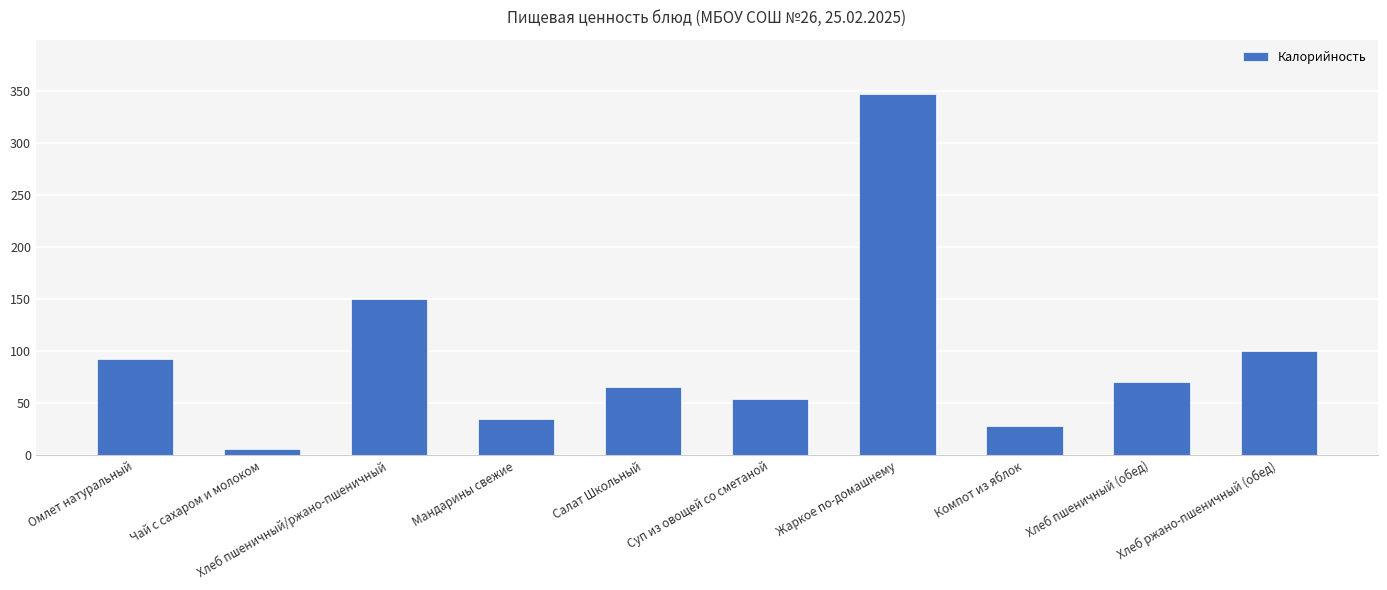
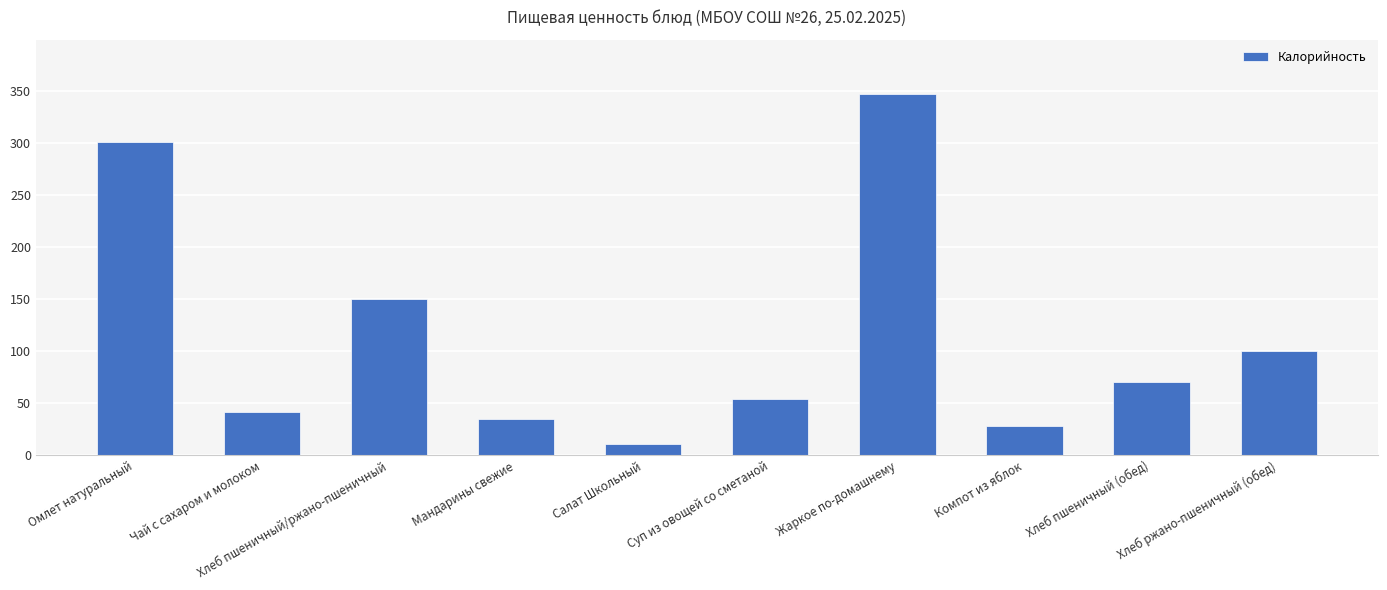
Омлет натуральный: 93 -> 301
Чай с сахаром и молоком: 6 -> 42
Салат Школьный: 66 -> 11
